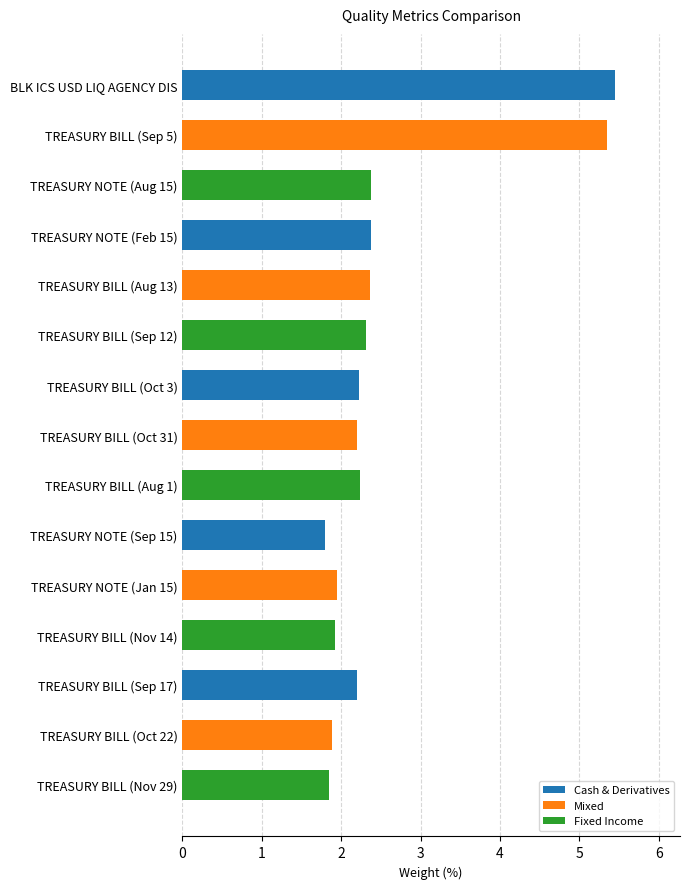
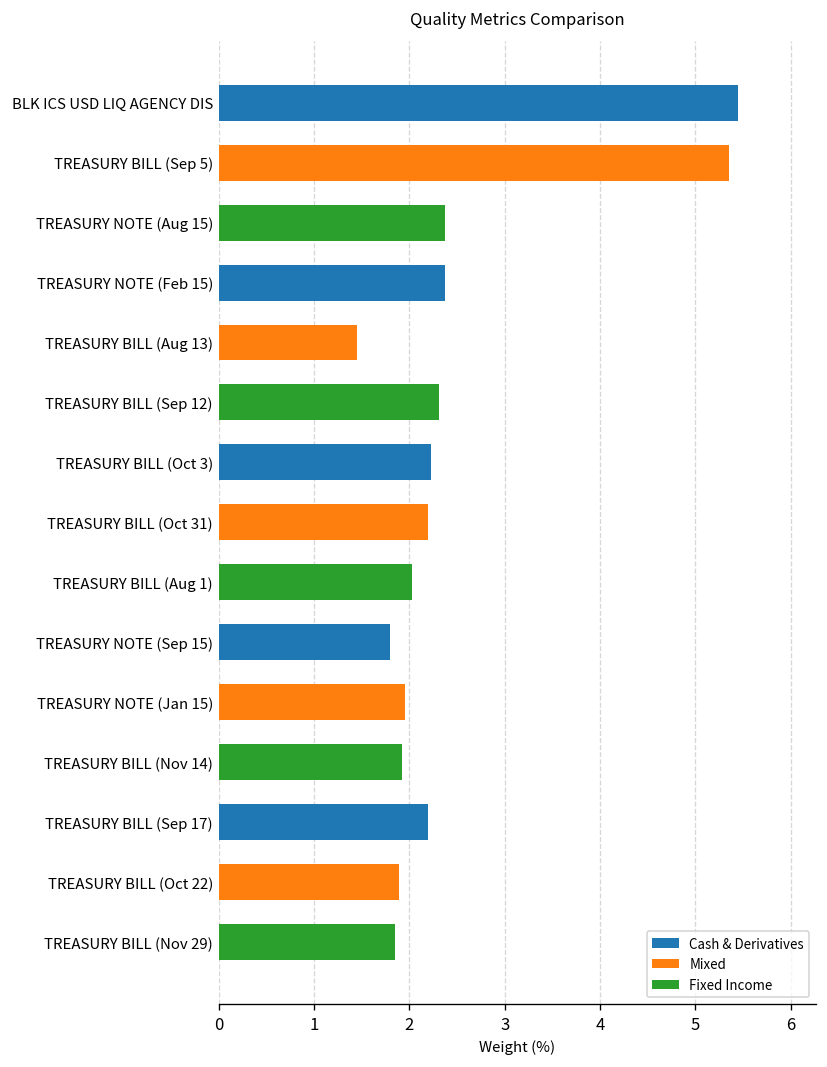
TREASURY BILL (Aug 13): 2.4 -> 1.5
TREASURY BILL (Aug 1): 2.2 -> 2.0
